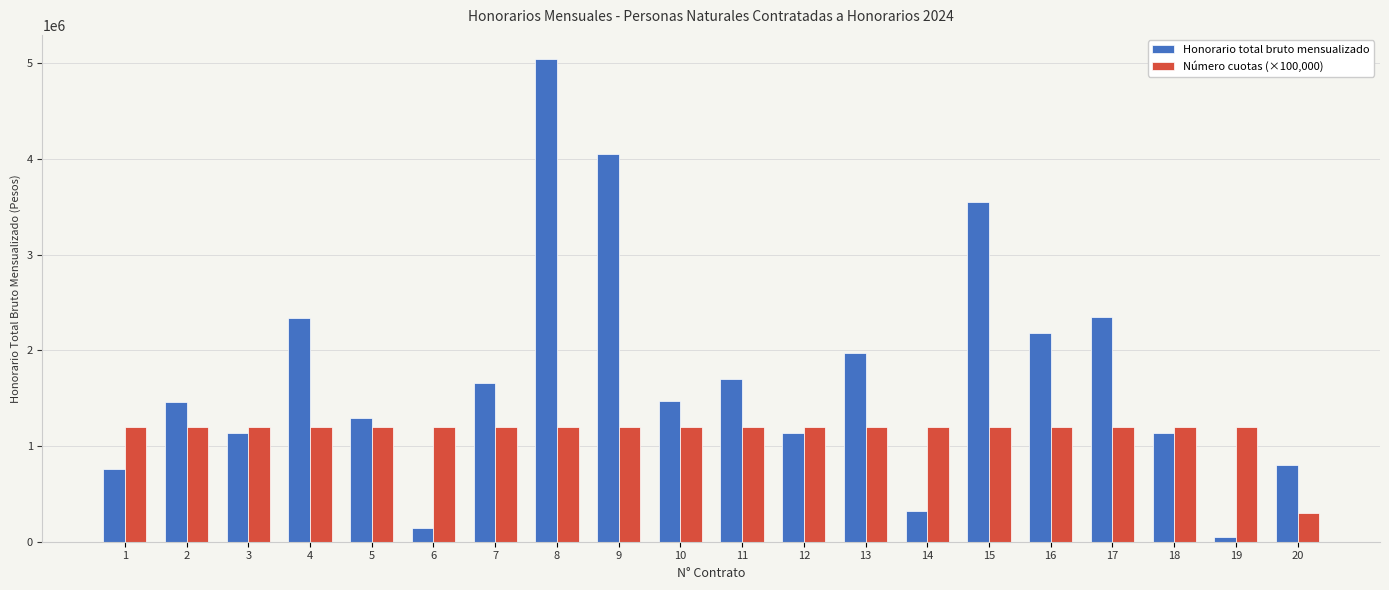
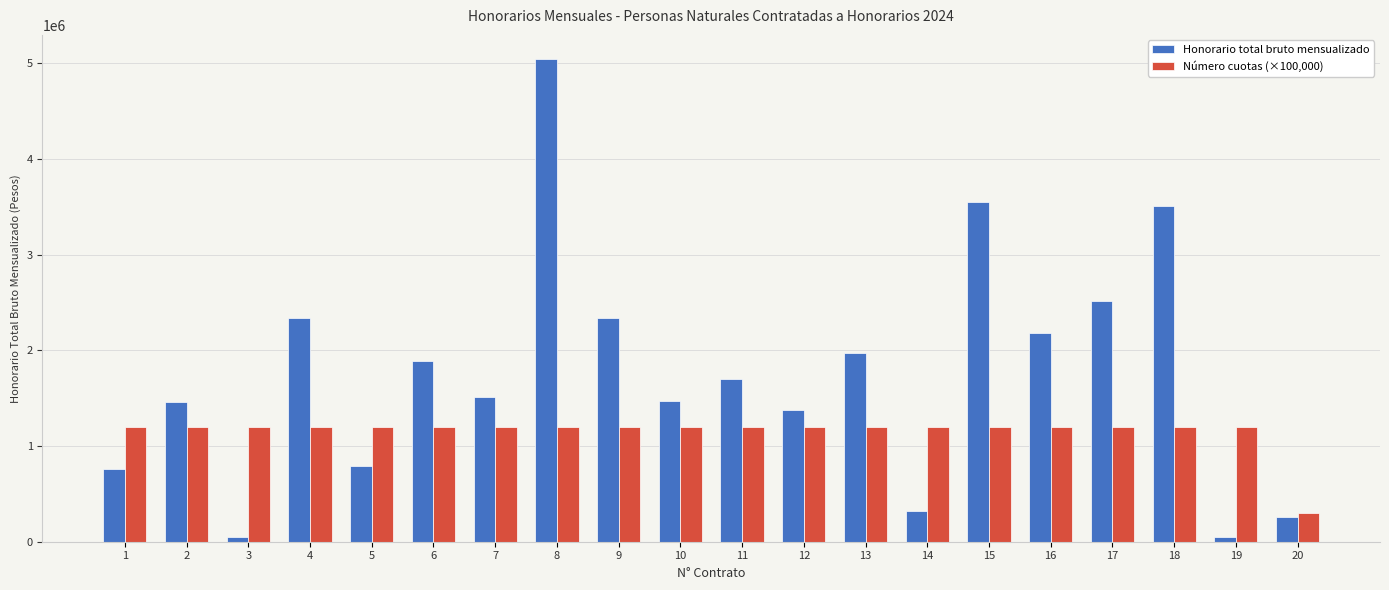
Honorario total bruto mensualizado, 3: 1100000 -> 0
Honorario total bruto mensualizado, 5: 1300000 -> 800000
Honorario total bruto mensualizado, 6: 100000 -> 1900000
Honorario total bruto mensualizado, 7: 1700000 -> 1500000
Honorario total bruto mensualizado, 9: 4100000 -> 2300000
Honorario total bruto mensualizado, 12: 1100000 -> 1400000
Honorario total bruto mensualizado, 17: 2300000 -> 2500000
Honorario total bruto mensualizado, 18: 1100000 -> 3500000
Honorario total bruto mensualizado, 20: 800000 -> 300000
